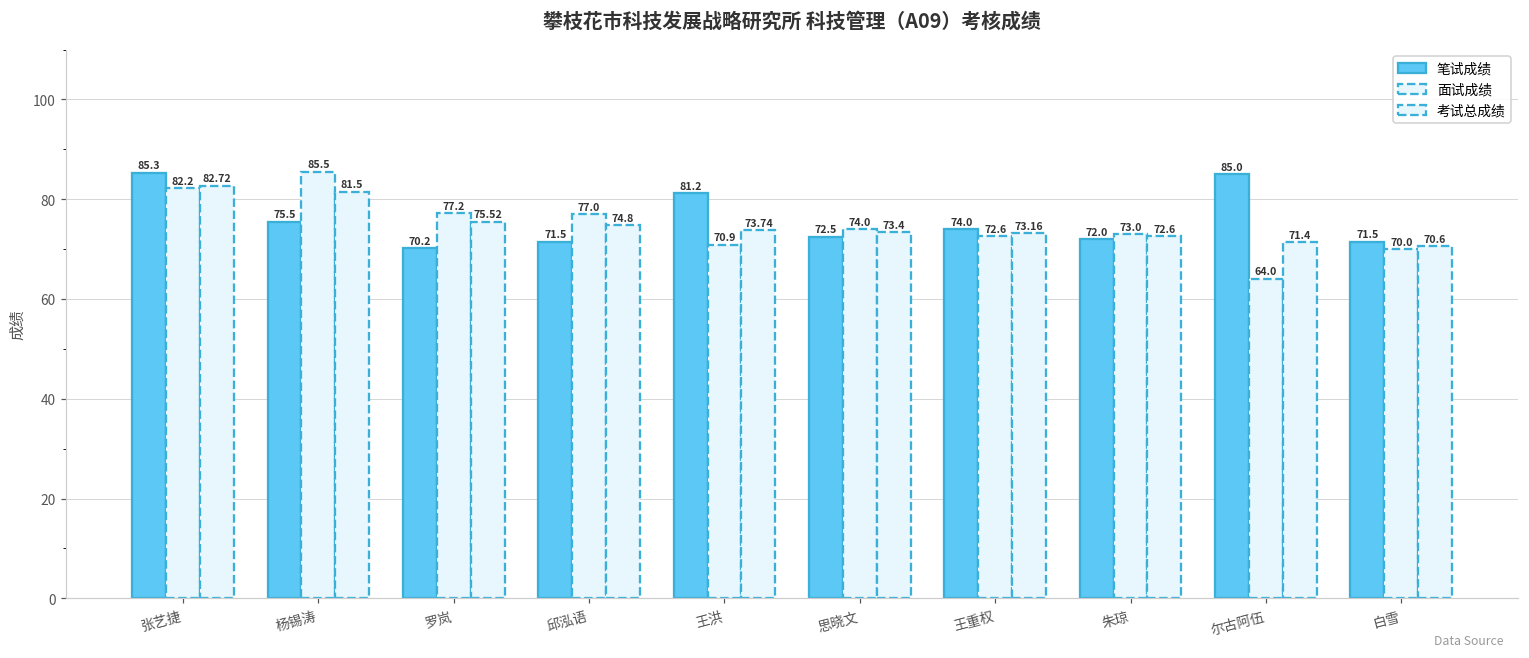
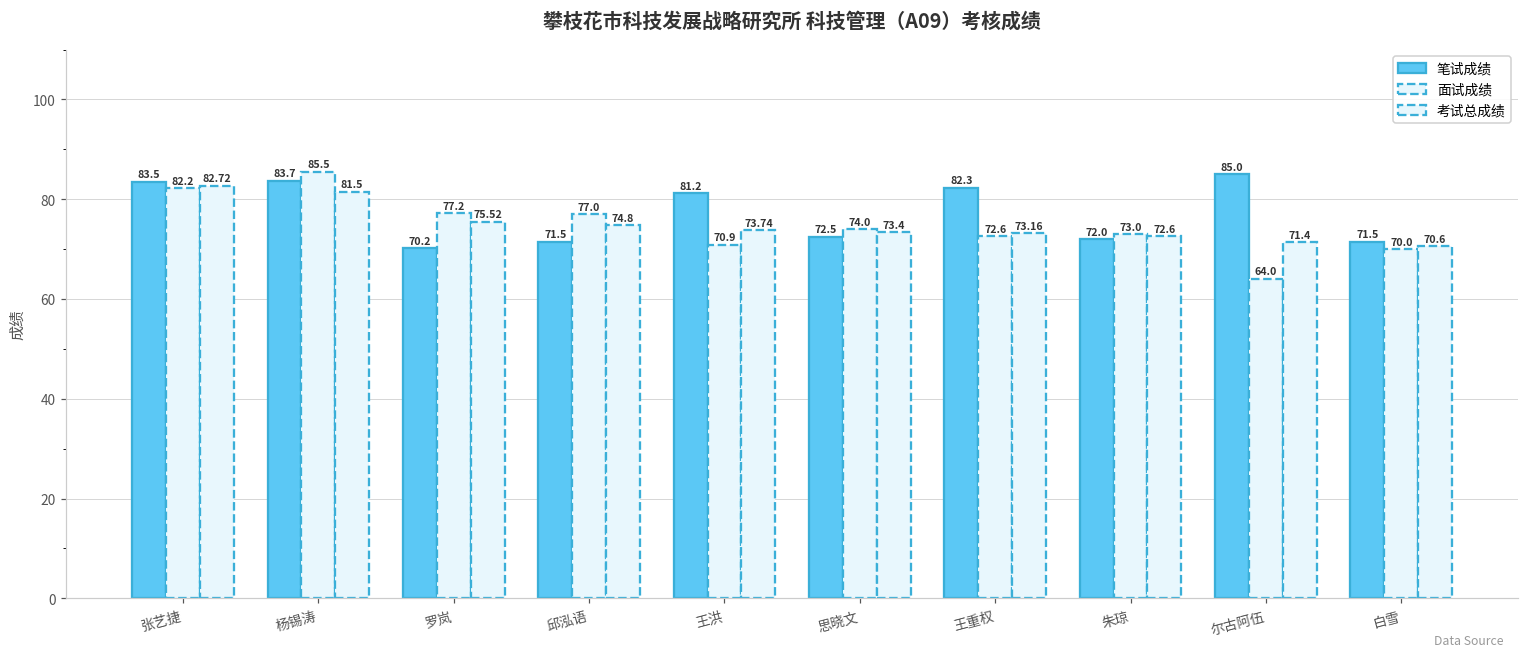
笔试成绩, 张艺捷: 85.3 -> 83.5
笔试成绩, 杨锡涛: 75.5 -> 83.7
笔试成绩, 王重权: 74.0 -> 82.3
